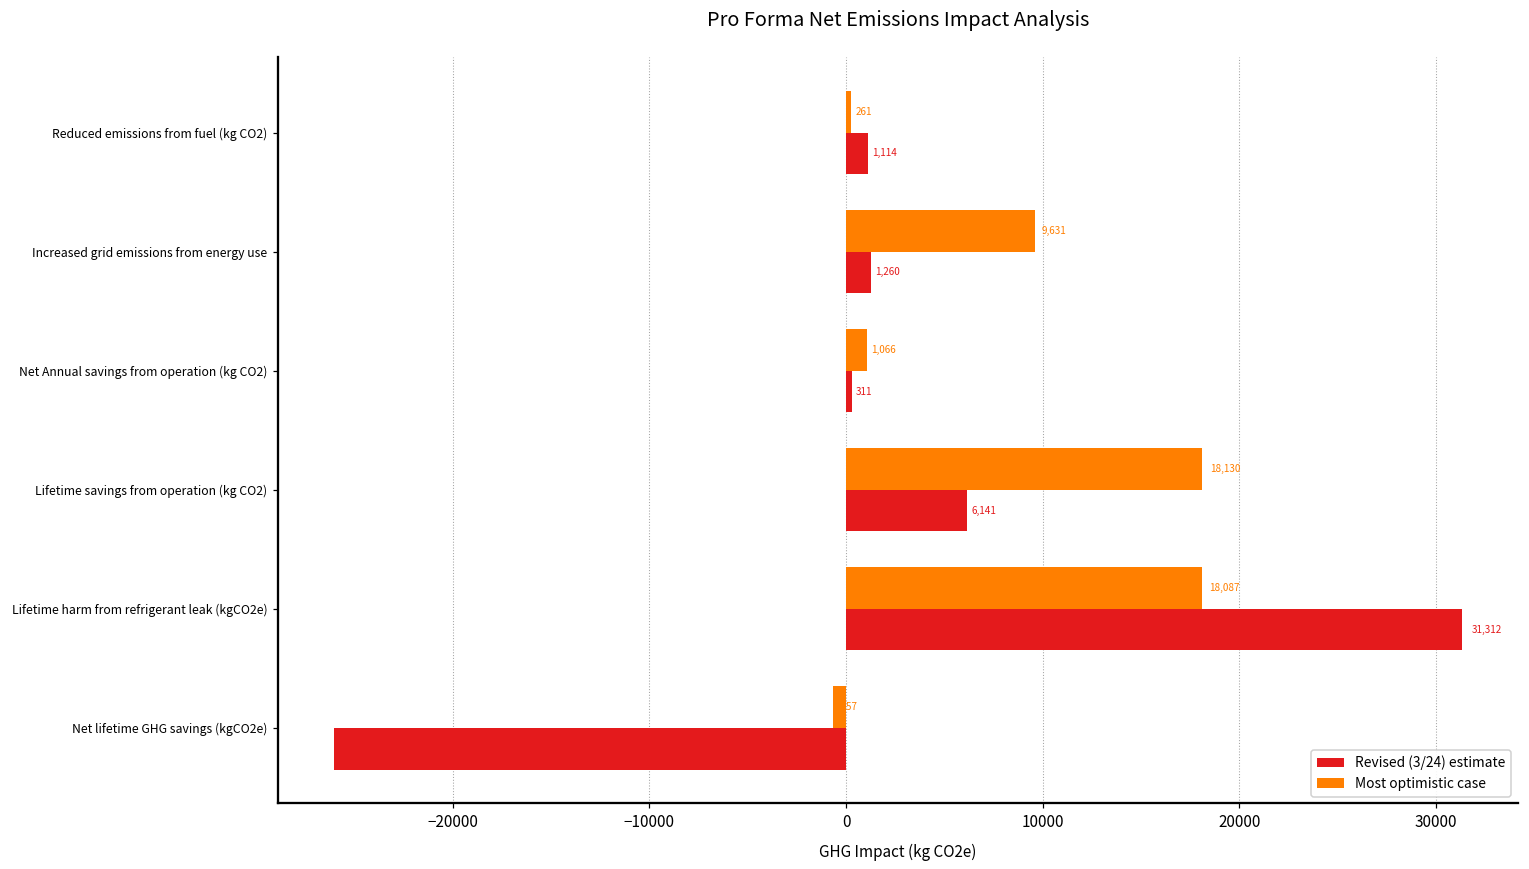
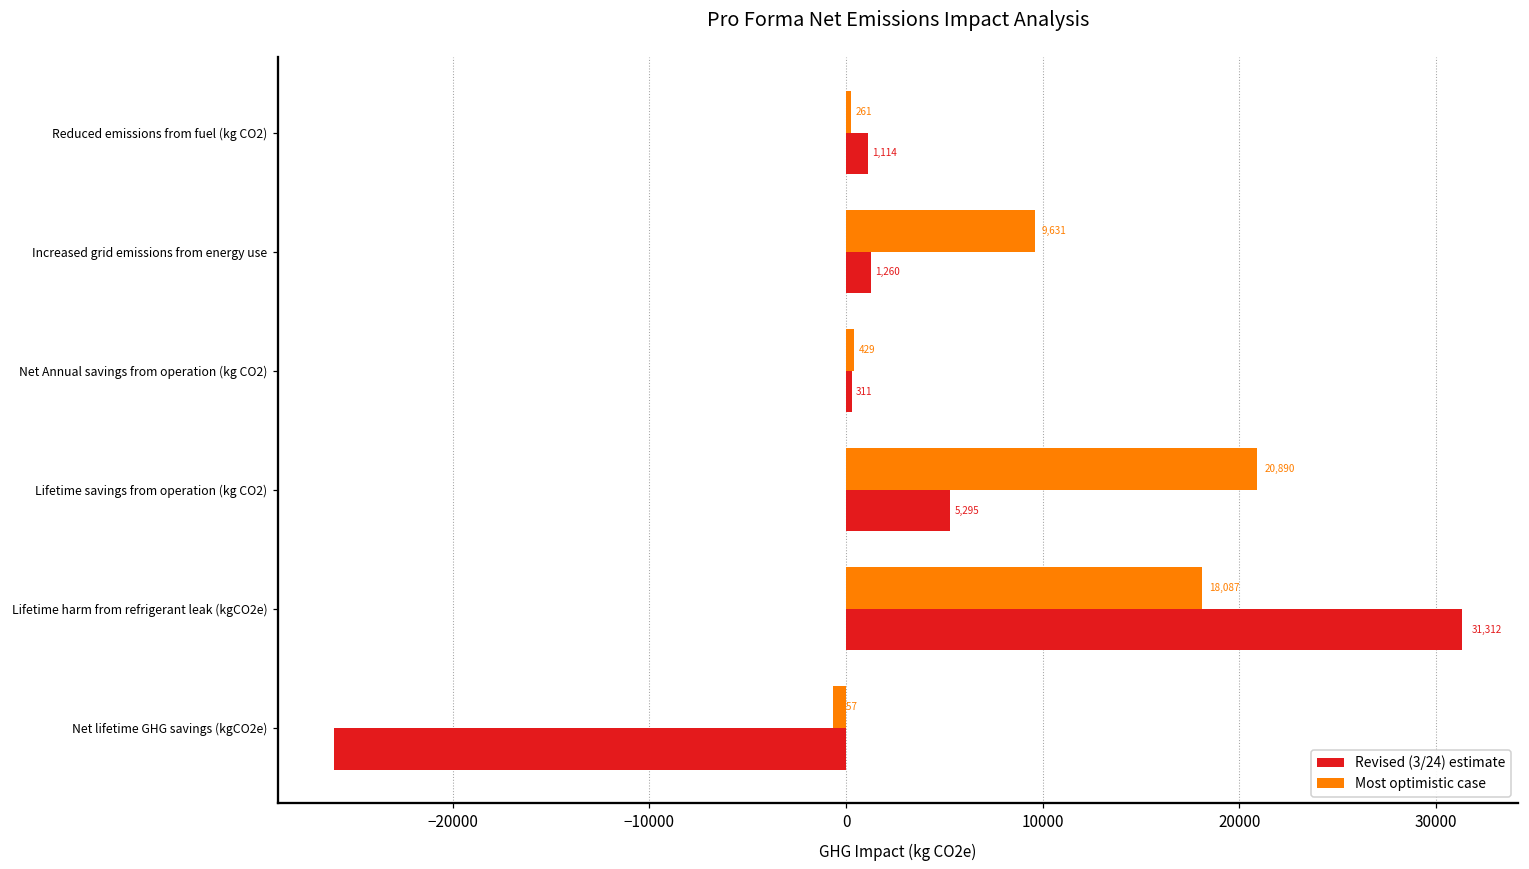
Most optimistic case, Net Annual savings from operation (kg CO2): 1,066 -> 429
Most optimistic case, Lifetime savings from operation (kg CO2): 18,130 -> 20,890
Revised (3/24) estimate, Lifetime savings from operation (kg CO2): 6,141 -> 5,295
